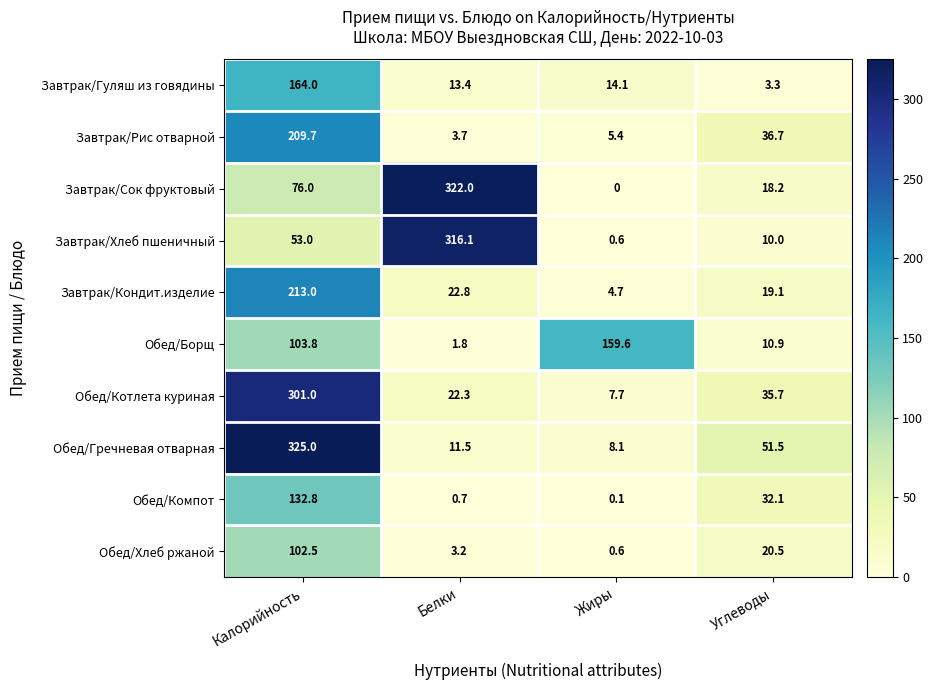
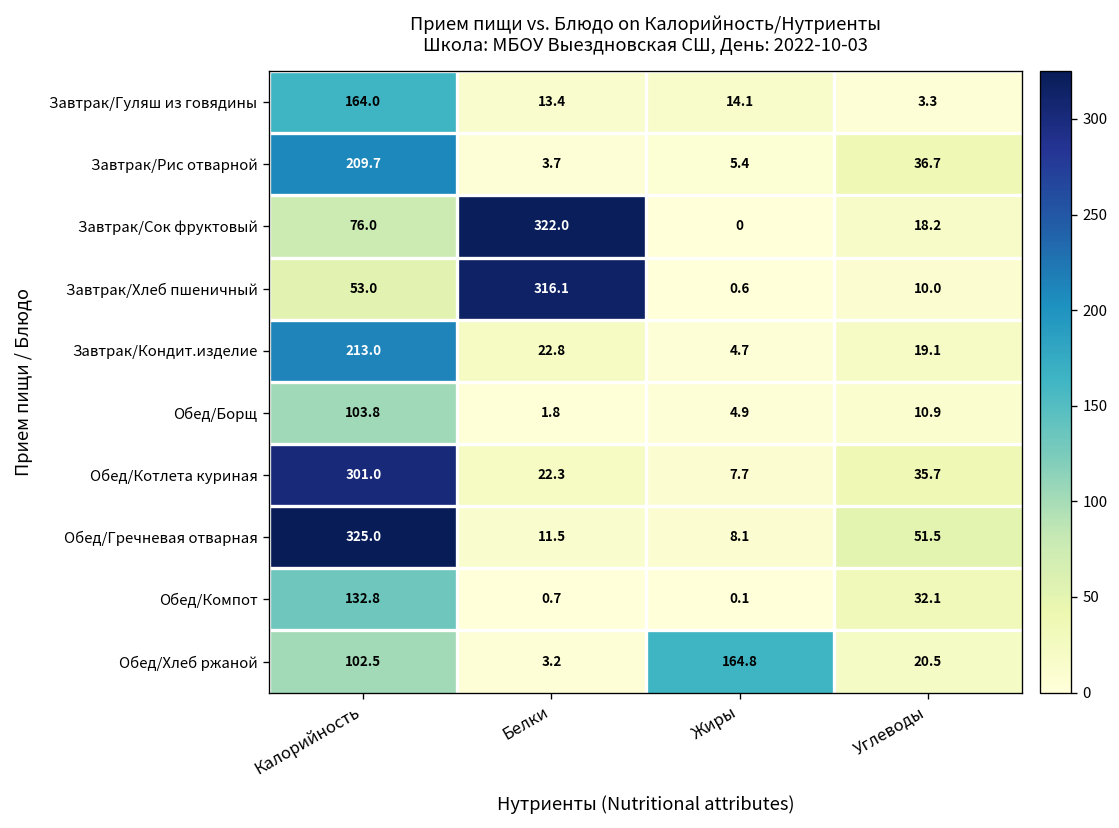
Обед/Борщ, Жиры: 159.6 -> 4.9
Обед/Хлеб ржаной, Жиры: 0.6 -> 164.8
